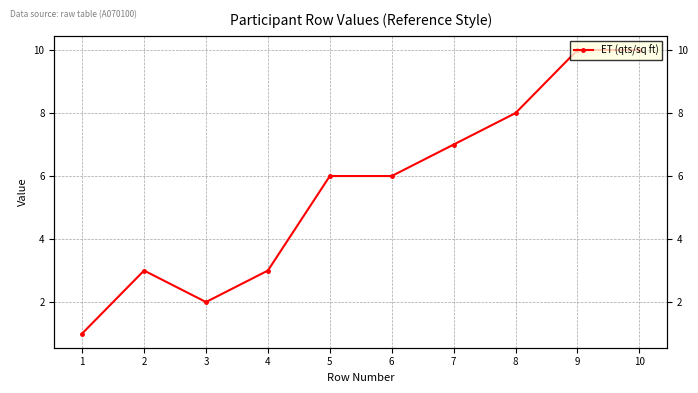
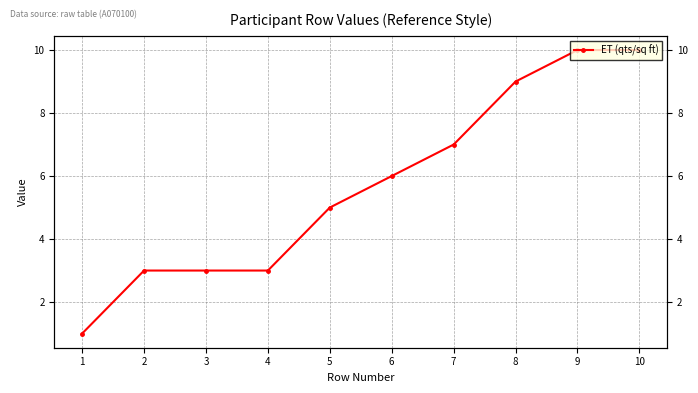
3: 2 -> 3
5: 6 -> 5
8: 8 -> 9
